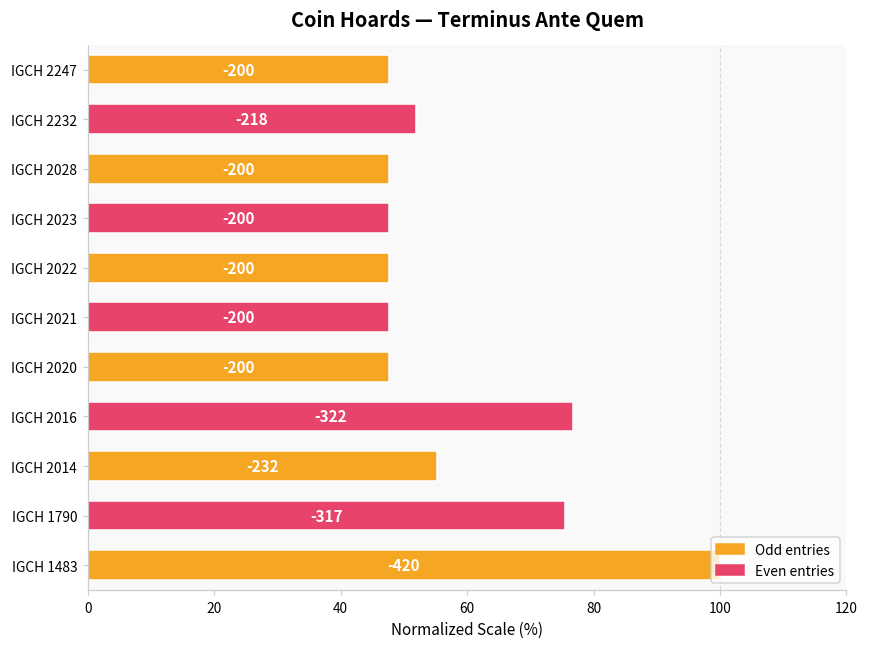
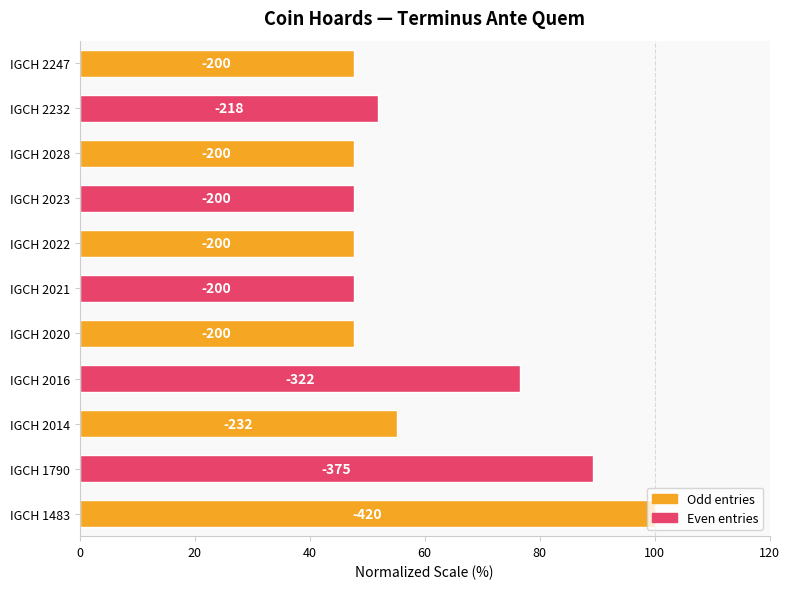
IGCH 1790: -317 -> -375
